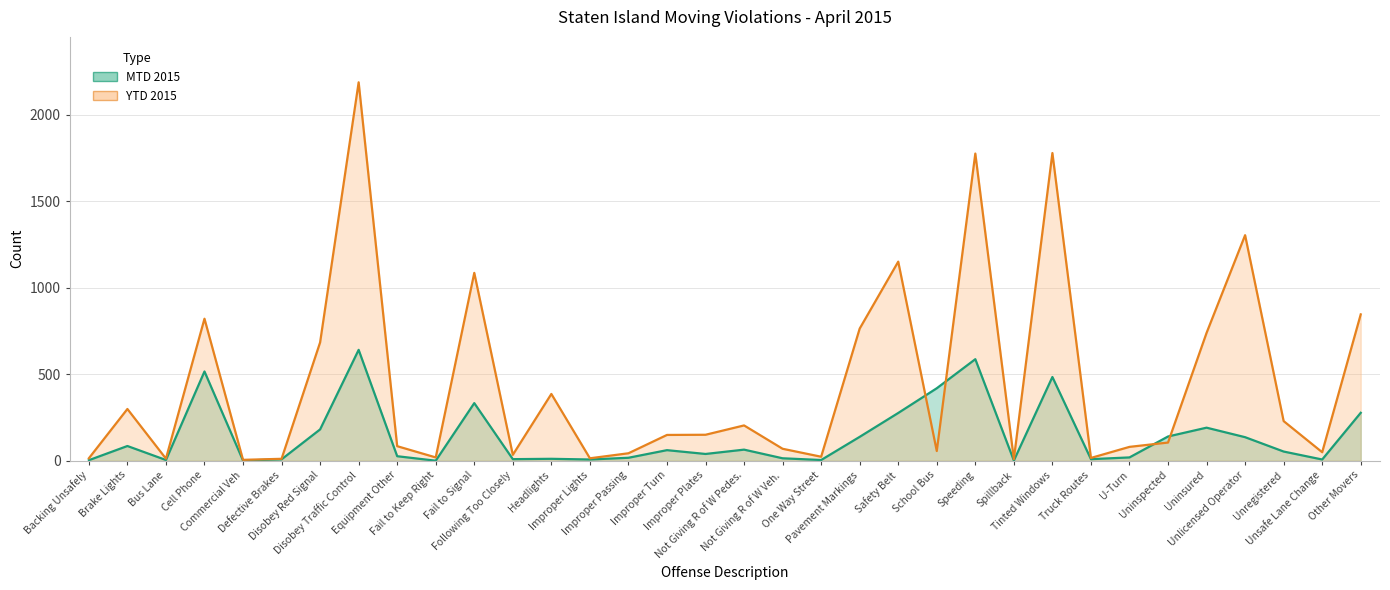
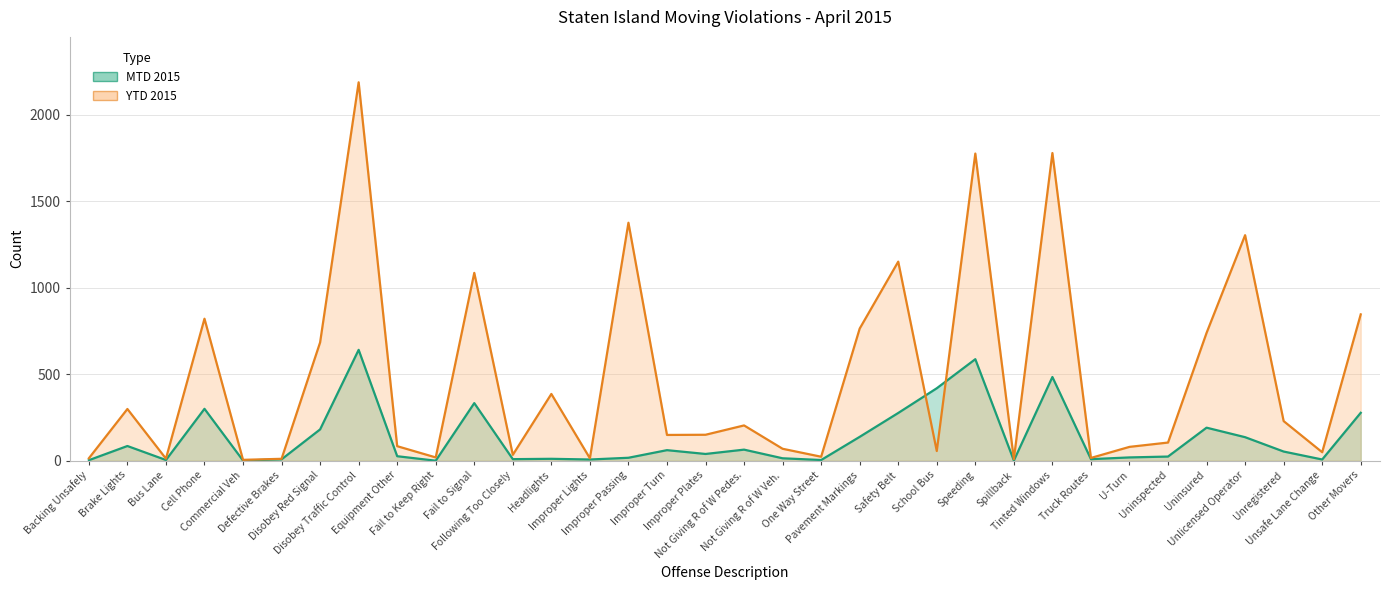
MTD 2015, Cell Phone: 520 -> 300
YTD 2015, Improper Passing: 40 -> 1380
MTD 2015, Uninspected: 140 -> 20
